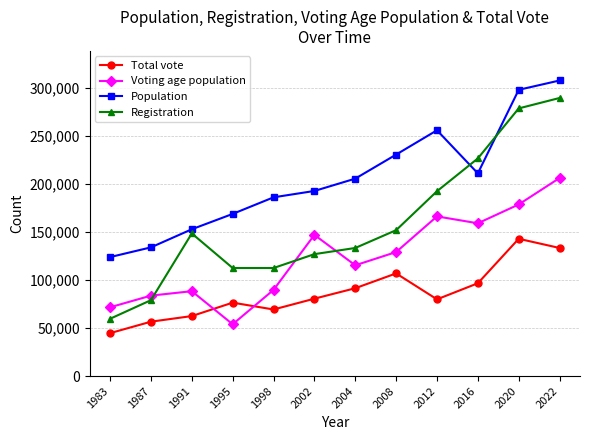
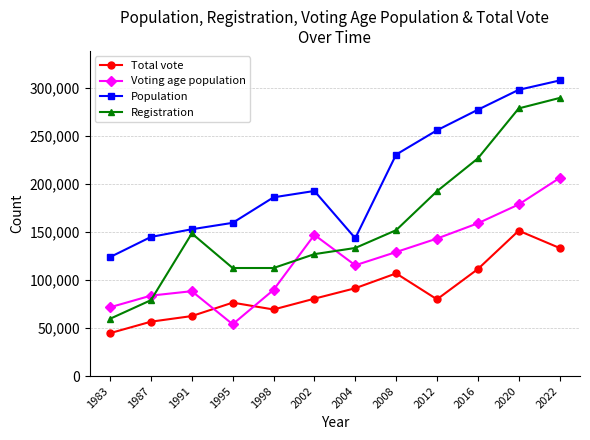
Population, 1987: 130,000 -> 150,000
Population, 1995: 170,000 -> 160,000
Population, 2004: 210,000 -> 140,000
Voting age population, 2012: 170,000 -> 140,000
Total vote, 2016: 100,000 -> 110,000
Population, 2016: 210,000 -> 280,000
Total vote, 2020: 140,000 -> 150,000
